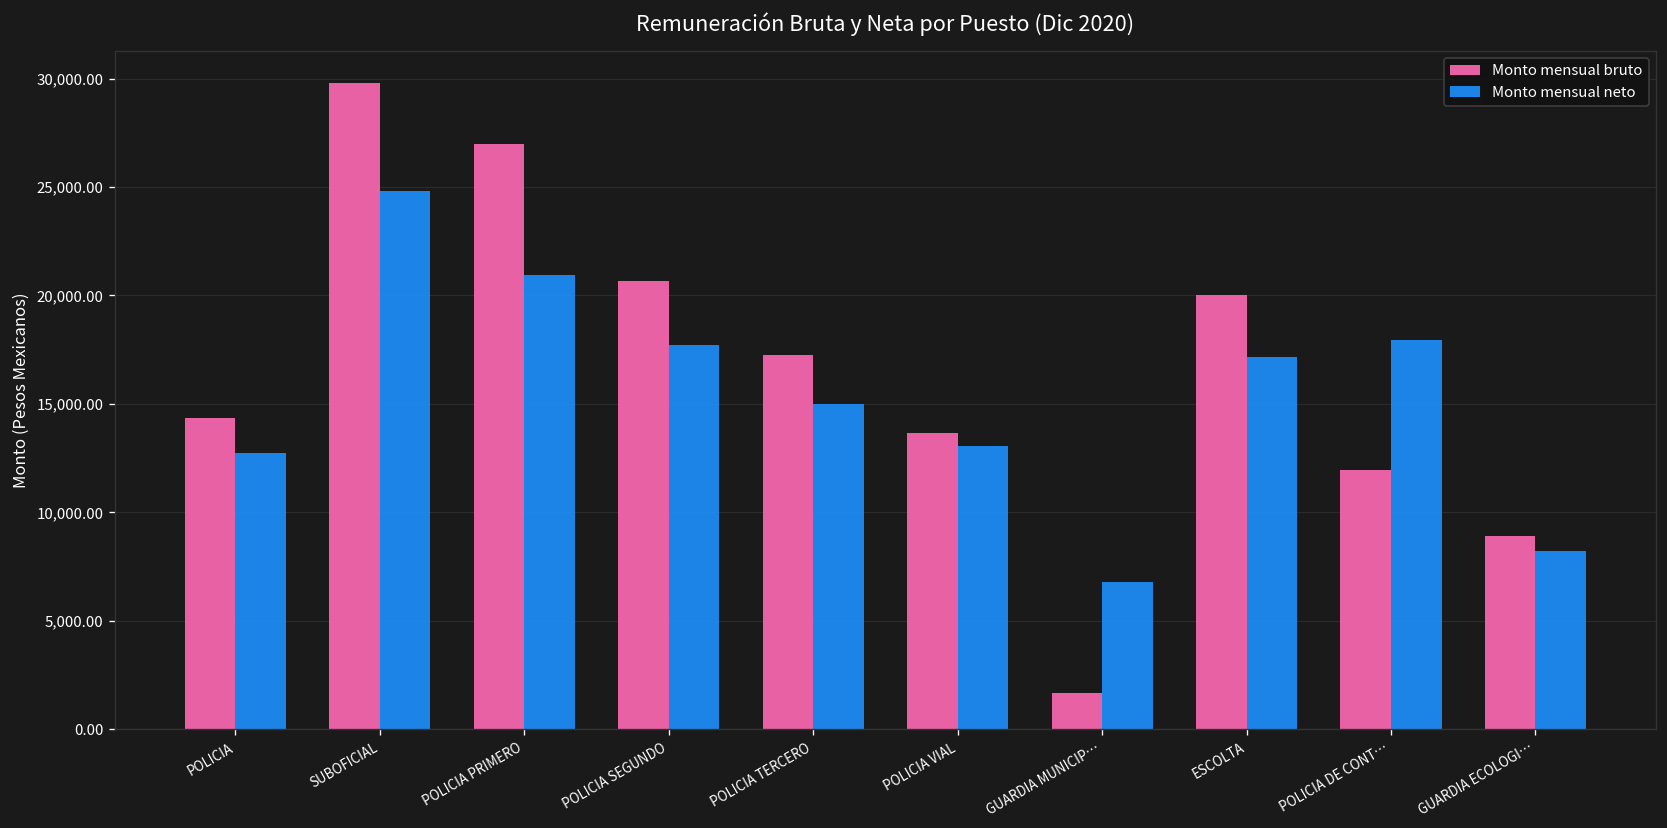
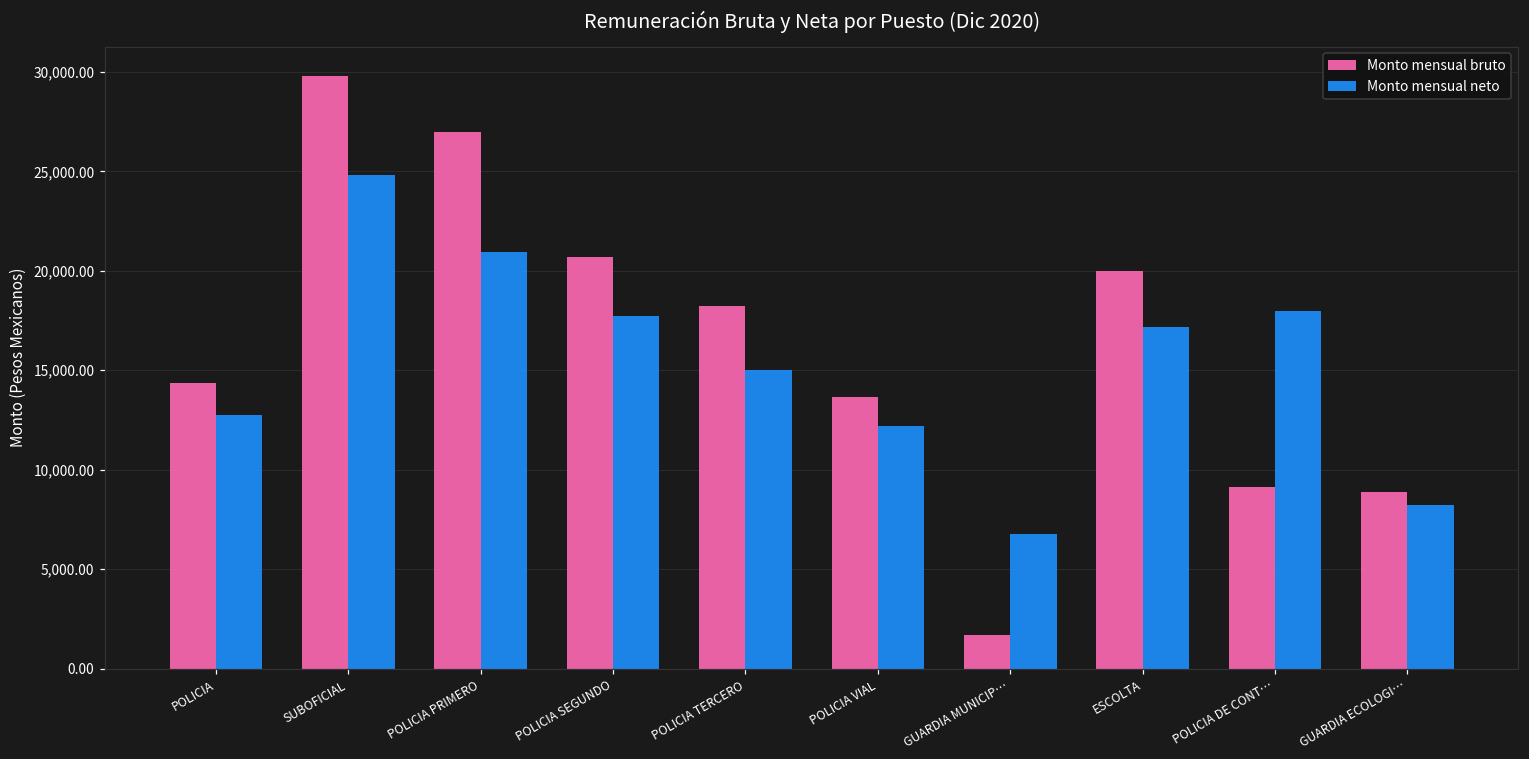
Monto mensual bruto, POLICIA TERCERO: 17,200 -> 18,200
Monto mensual neto, POLICIA VIAL: 13,100 -> 12,200
Monto mensual bruto, POLICIA DE CONT…: 11,900 -> 9,100
